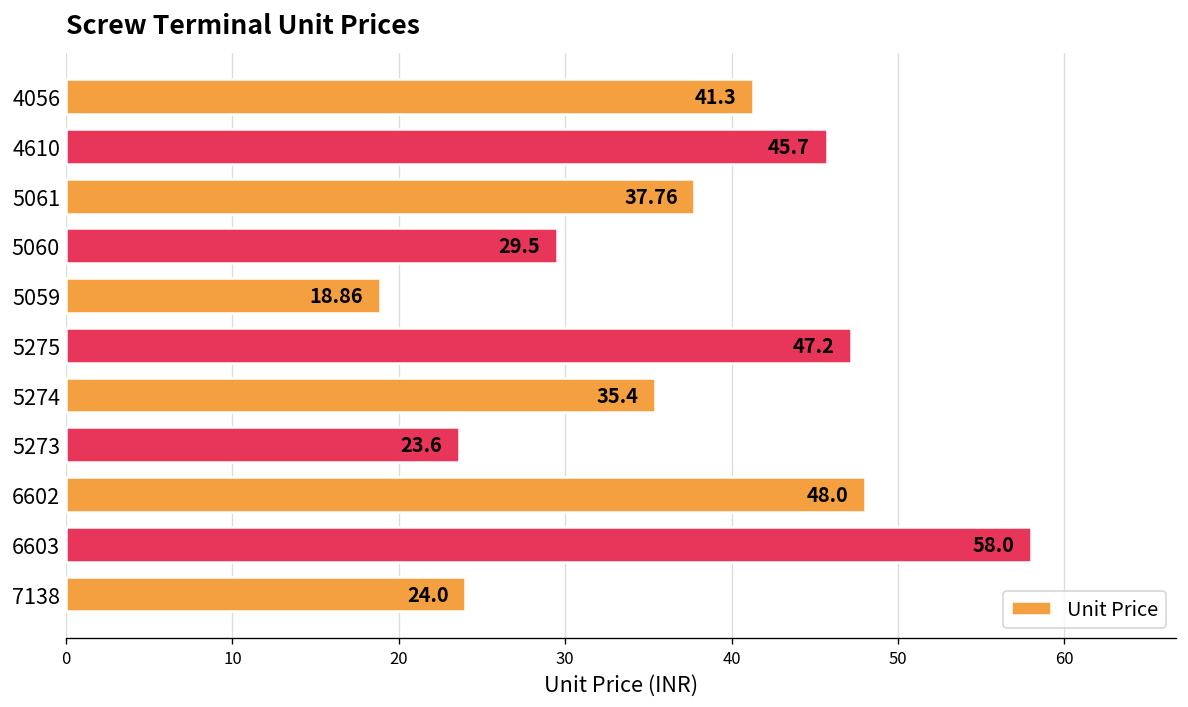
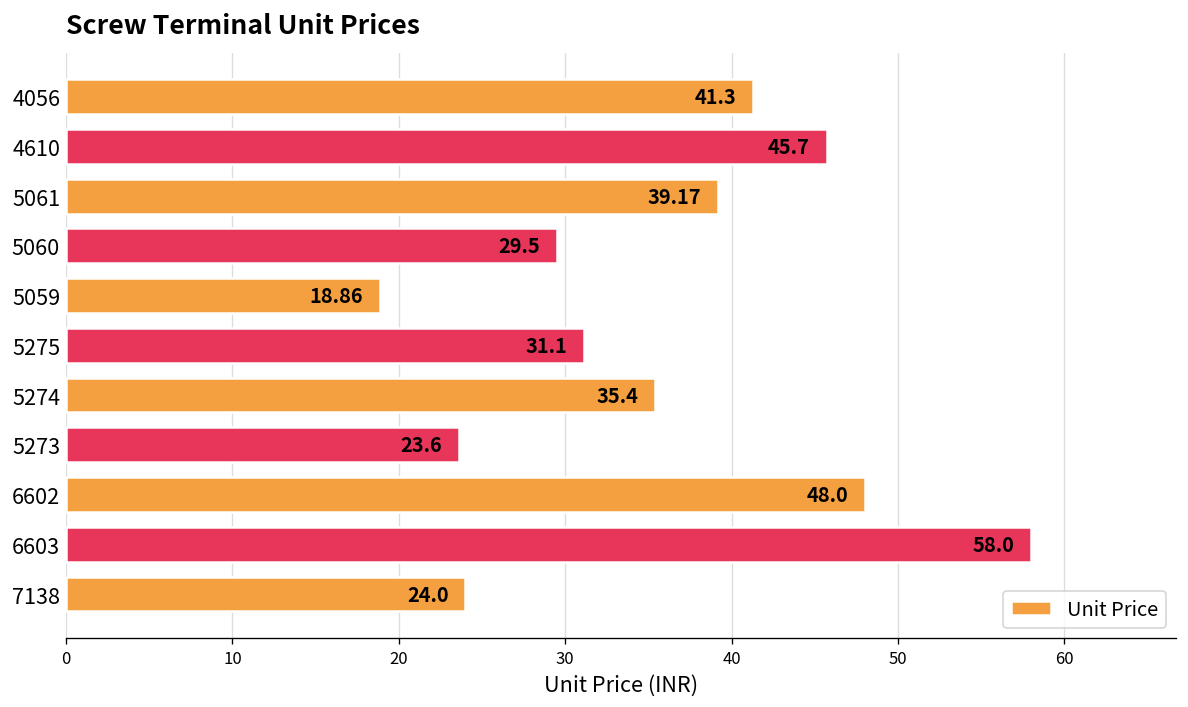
5061: 37.76 -> 39.17
5275: 47.2 -> 31.1
